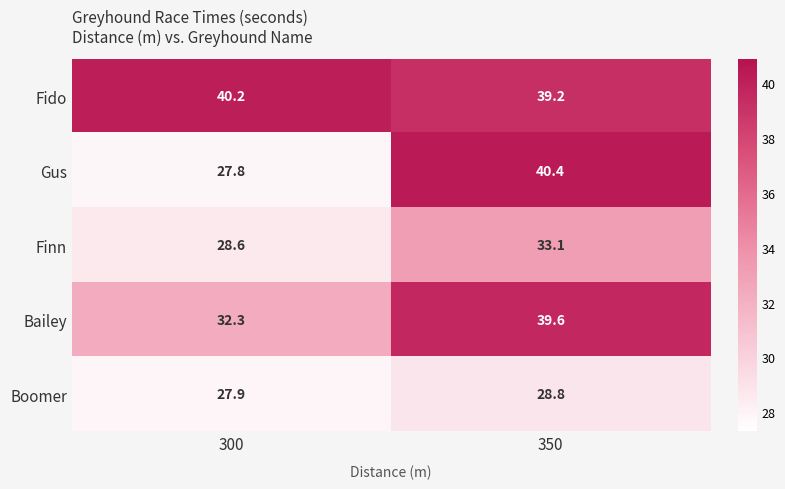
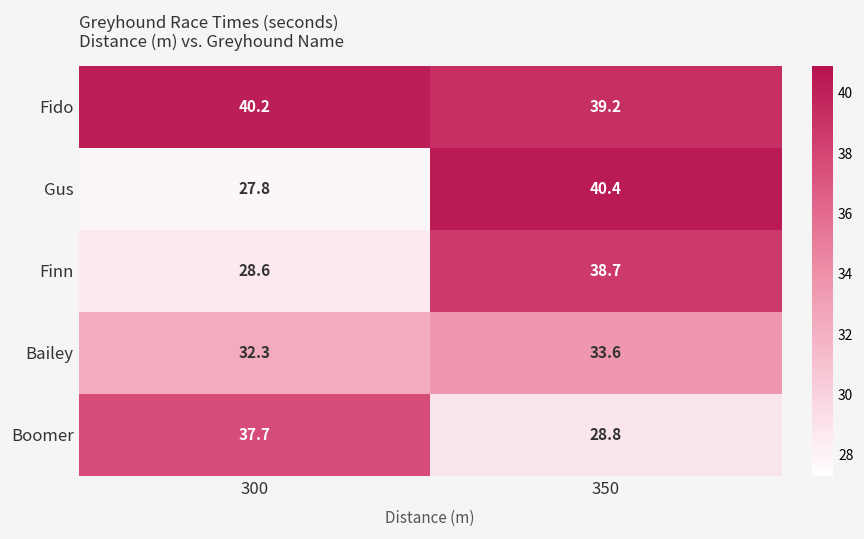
Finn, 350: 33.1 -> 38.7
Bailey, 350: 39.6 -> 33.6
Boomer, 300: 27.9 -> 37.7
